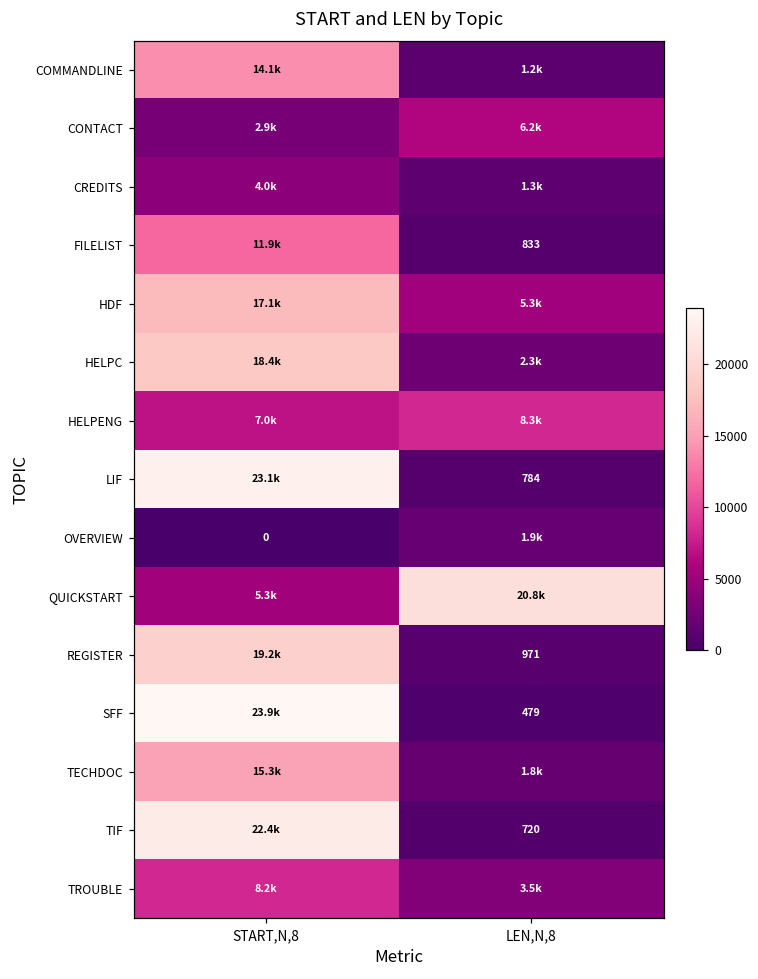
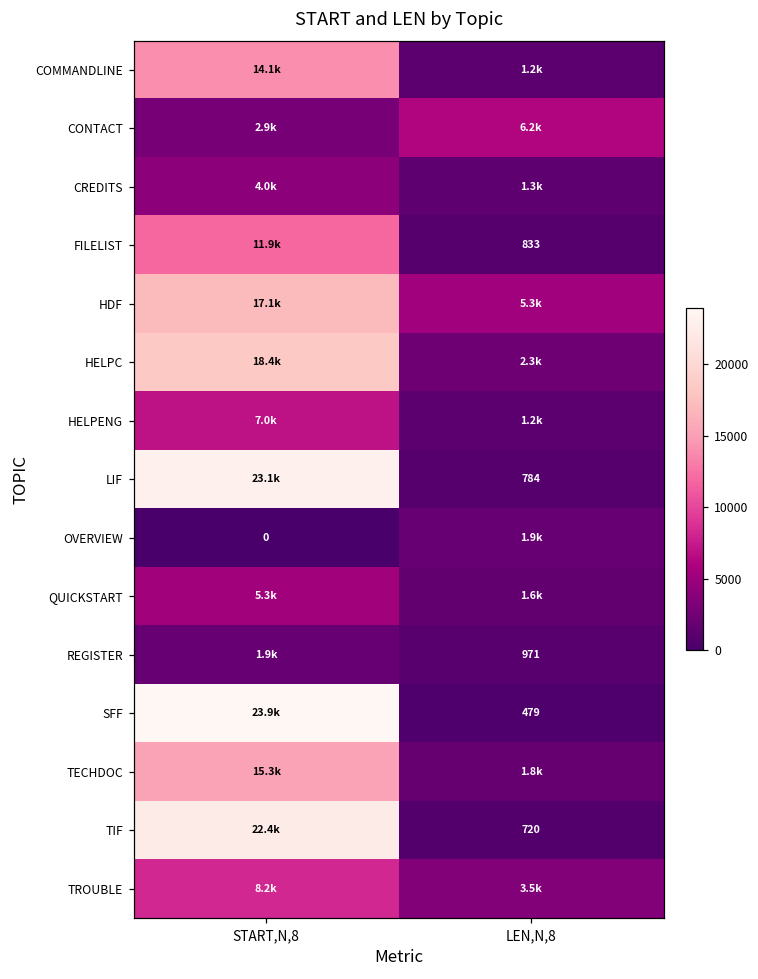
HELPENG, LEN,N,8: 8.3k -> 1.2k
QUICKSTART, LEN,N,8: 20.8k -> 1.6k
REGISTER, START,N,8: 19.2k -> 1.9k
